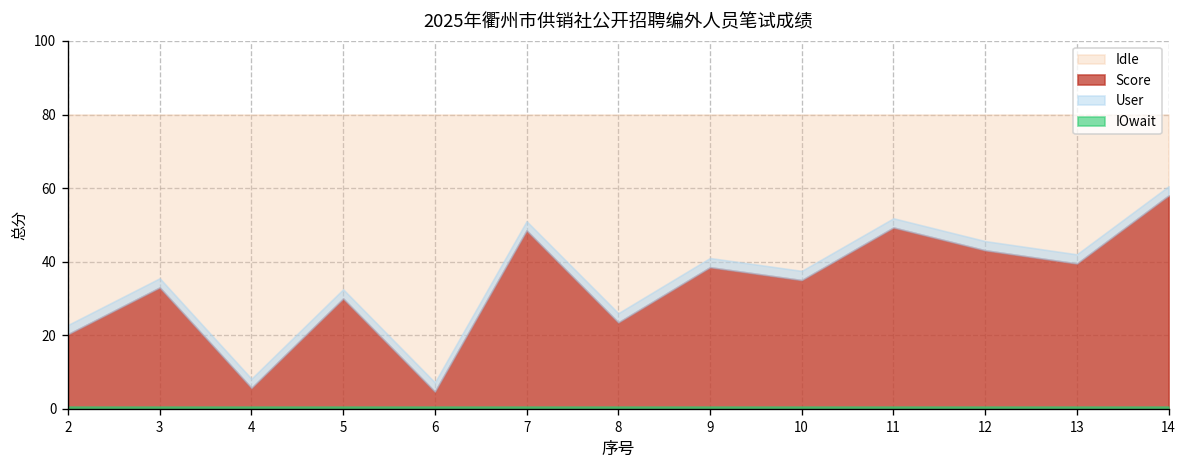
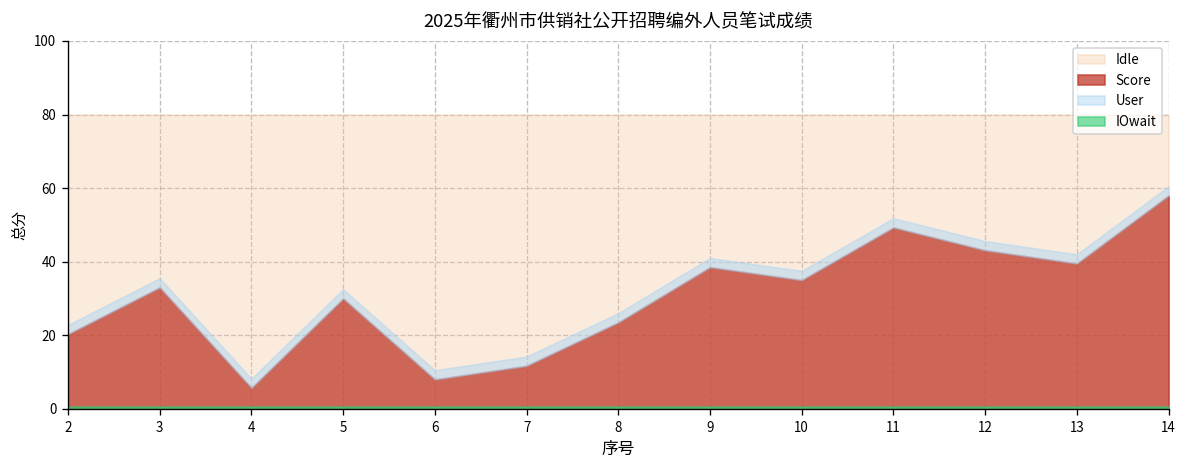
Score, 6: 5 -> 8
Score, 7: 49 -> 12
